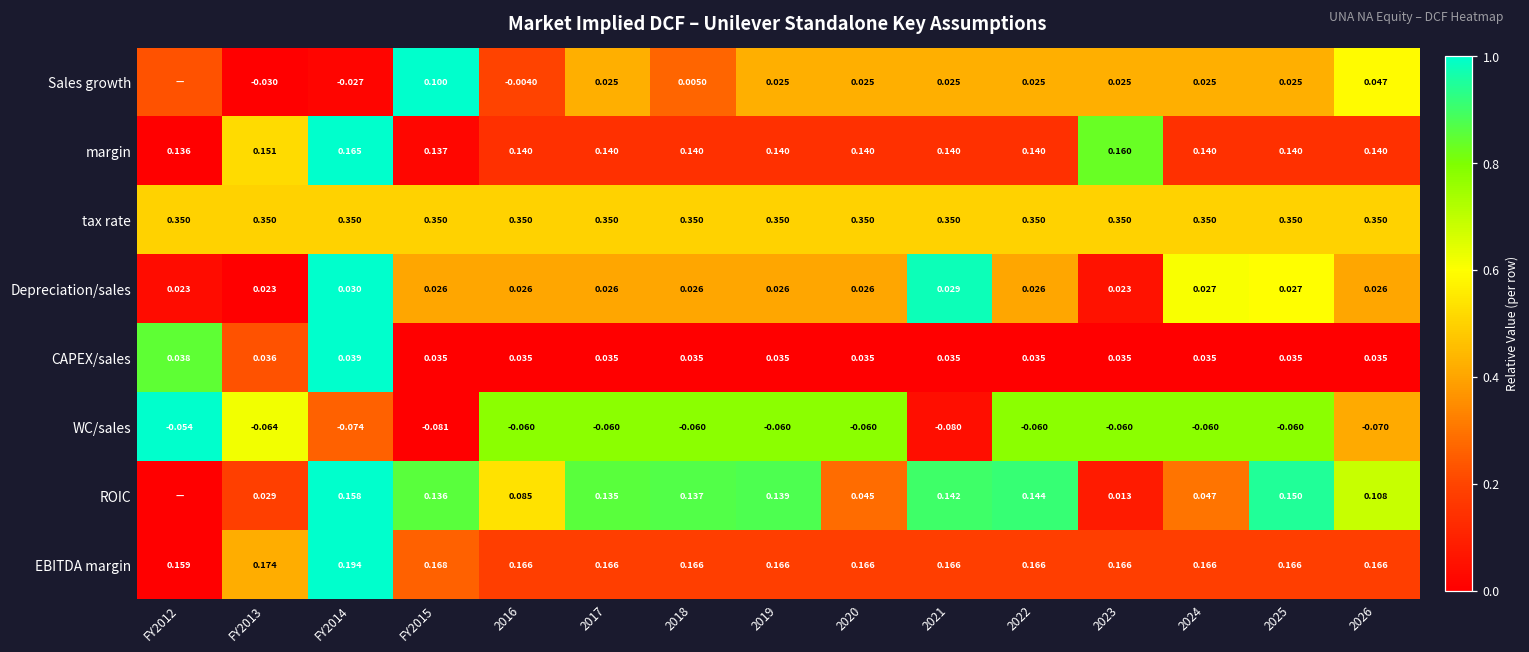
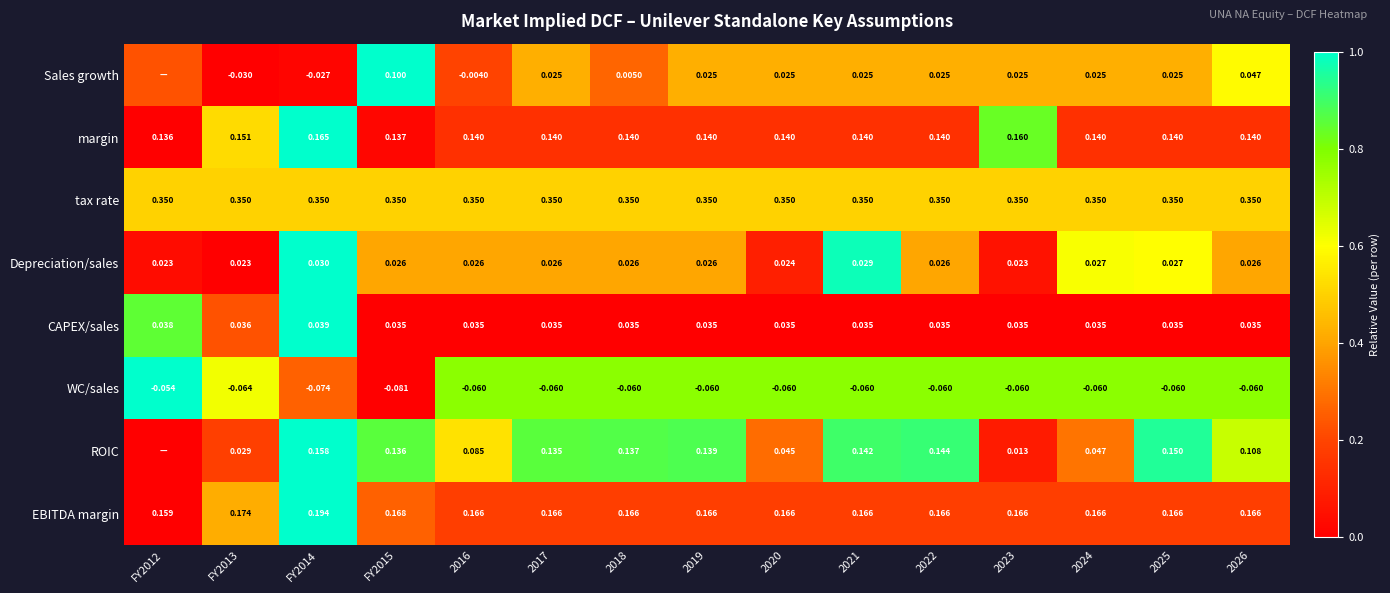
Depreciation/sales, 2020: 0.026 -> 0.024
WC/sales, 2021: -0.080 -> -0.060
WC/sales, 2026: -0.070 -> -0.060
